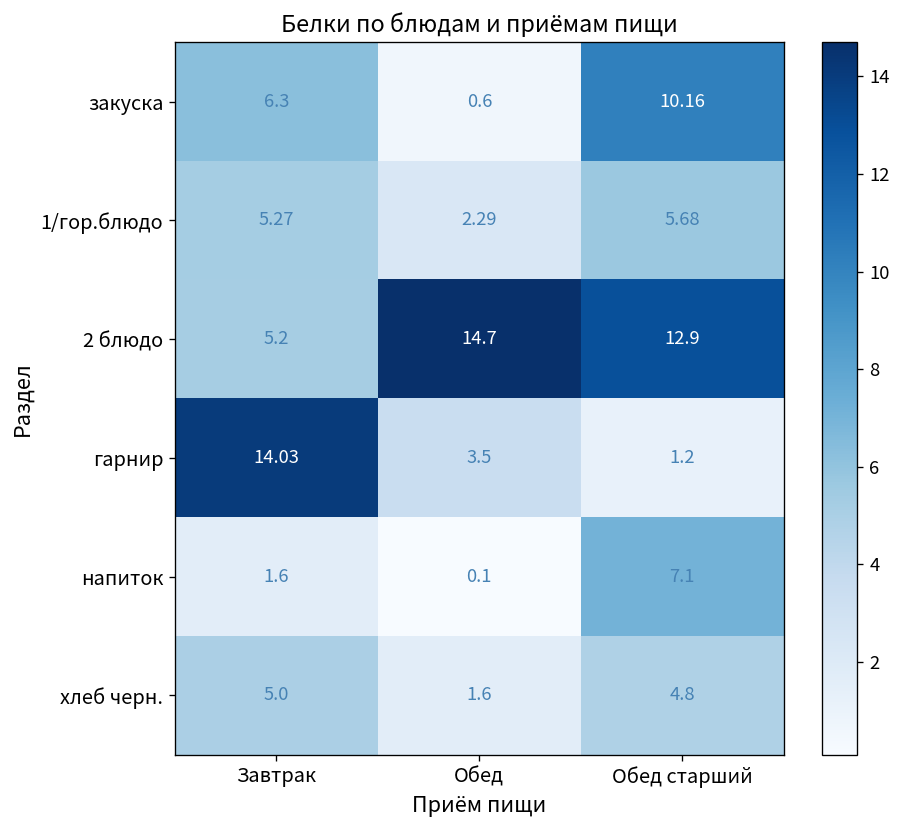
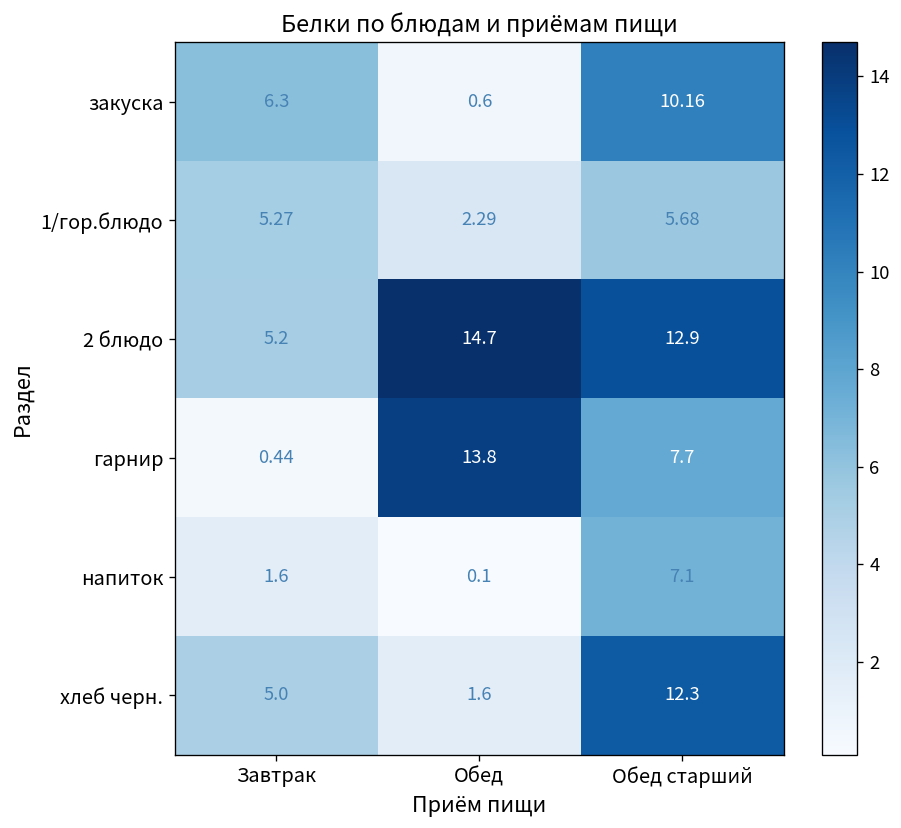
гарнир, Завтрак: 14.03 -> 0.44
гарнир, Обед: 3.5 -> 13.8
гарнир, Обед старший: 1.2 -> 7.7
хлеб черн., Обед старший: 4.8 -> 12.3
